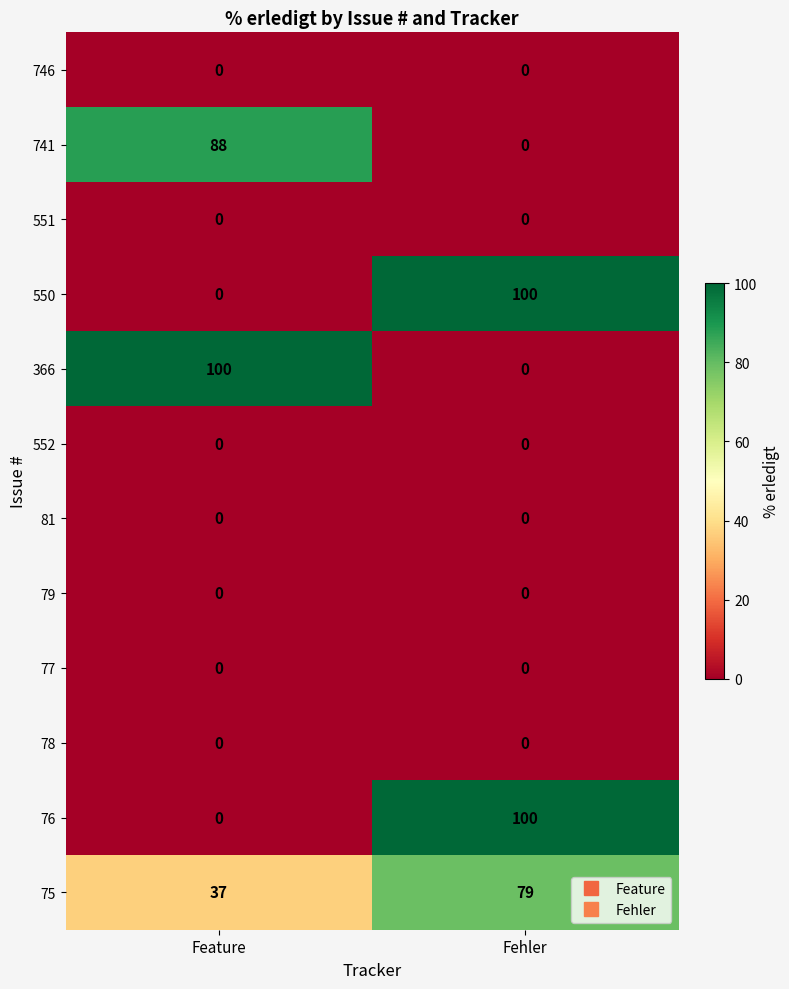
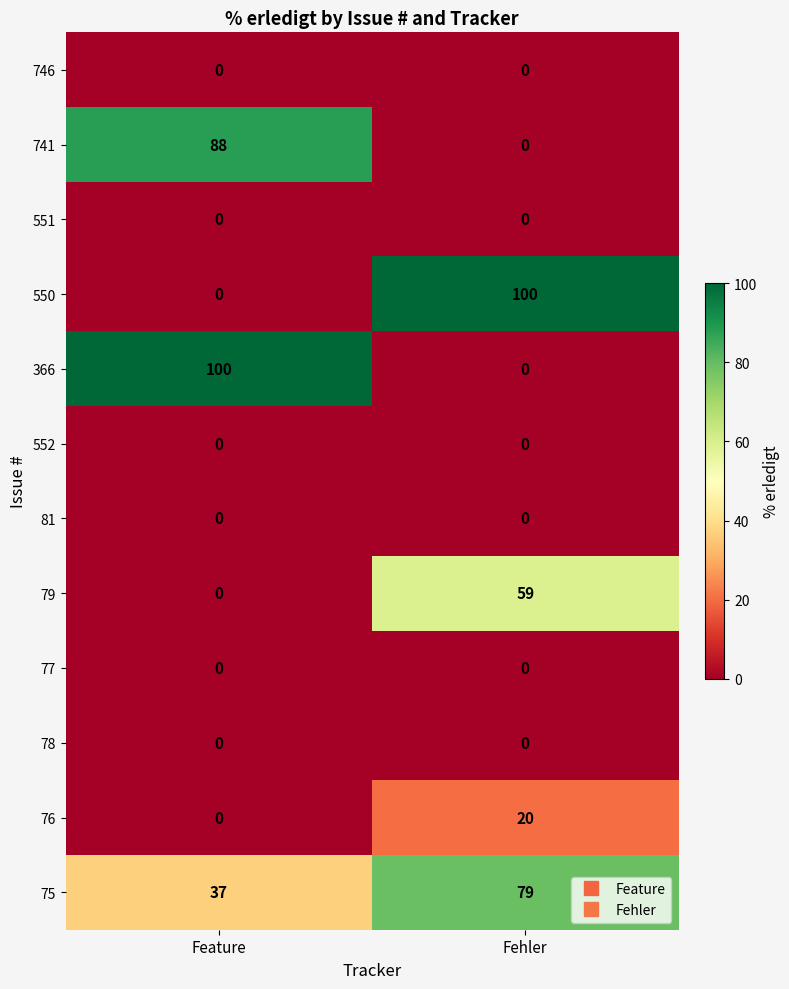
79, Fehler: 0 -> 59
76, Fehler: 100 -> 20
